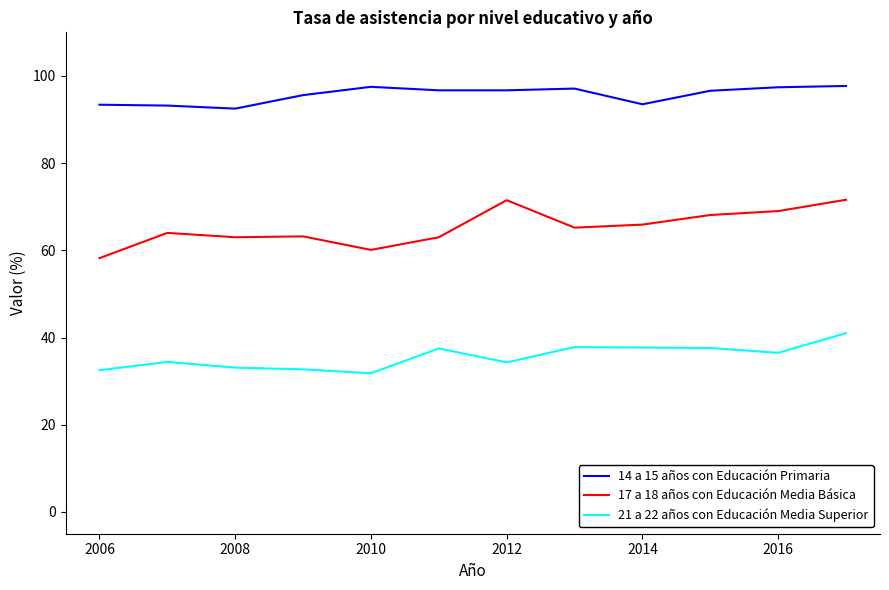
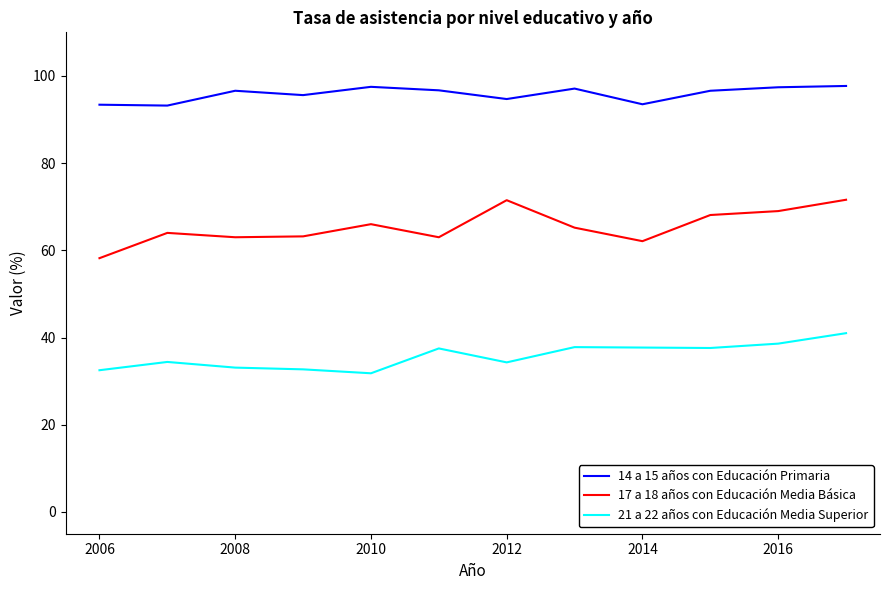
14 a 15 años con Educación Primaria, 2008: 93 -> 97
17 a 18 años con Educación Media Básica, 2010: 60 -> 66
14 a 15 años con Educación Primaria, 2012: 97 -> 95
17 a 18 años con Educación Media Básica, 2014: 66 -> 62
21 a 22 años con Educación Media Superior, 2016: 37 -> 39
